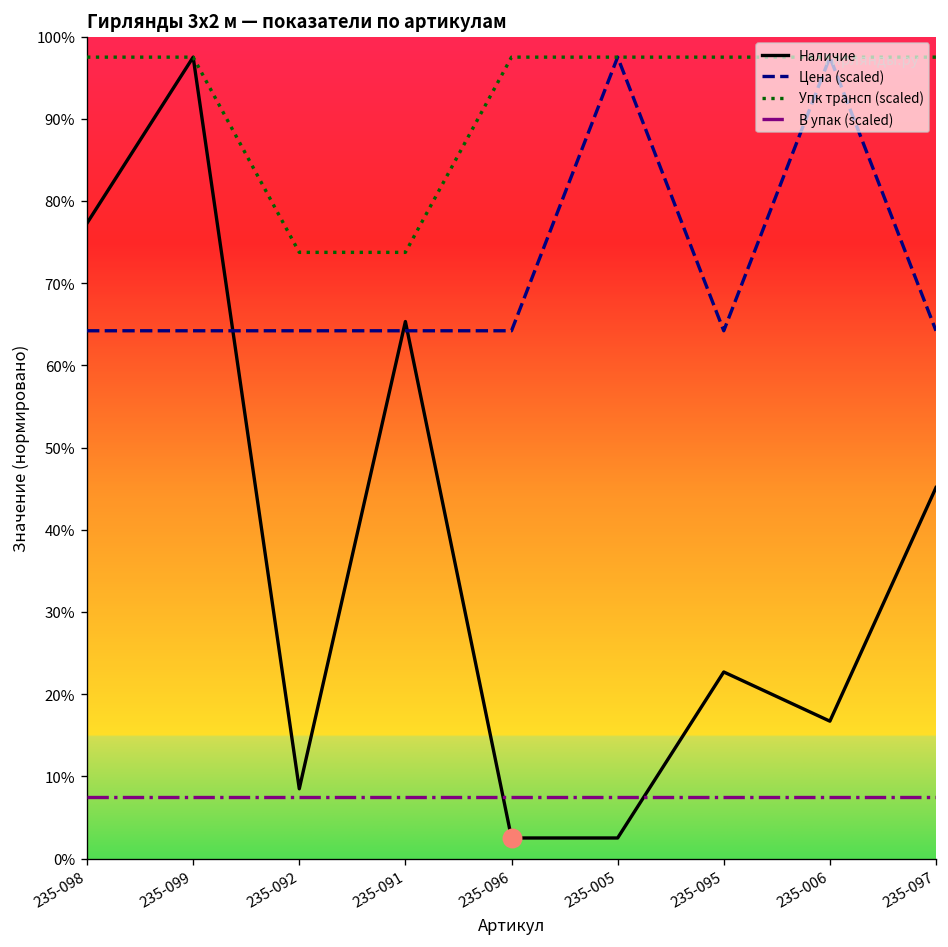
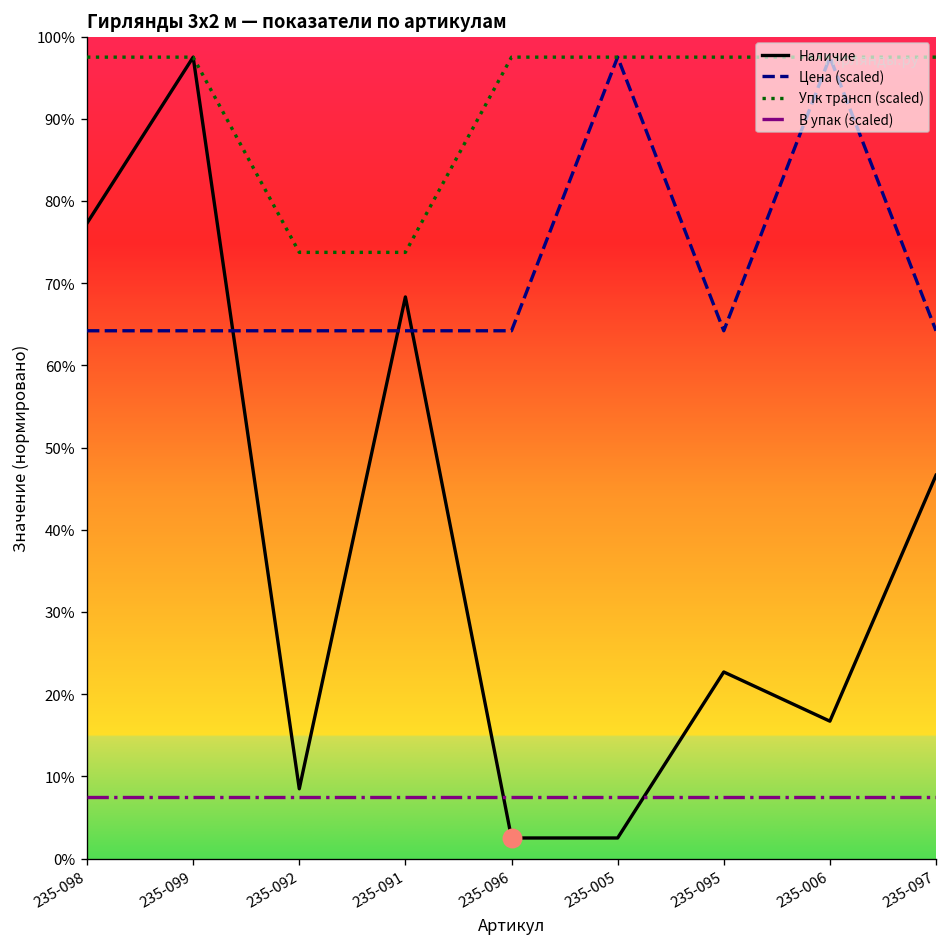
Наличие, 235-091: 65% -> 68%
Наличие, 235-097: 45% -> 47%
